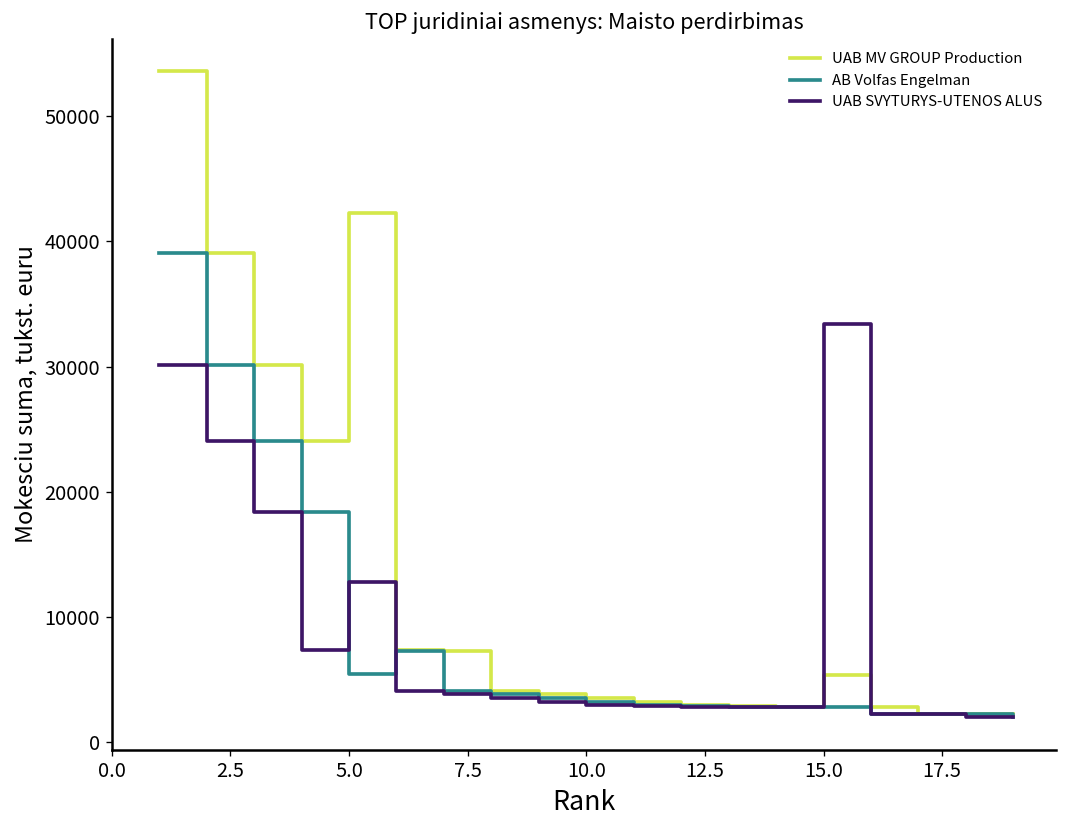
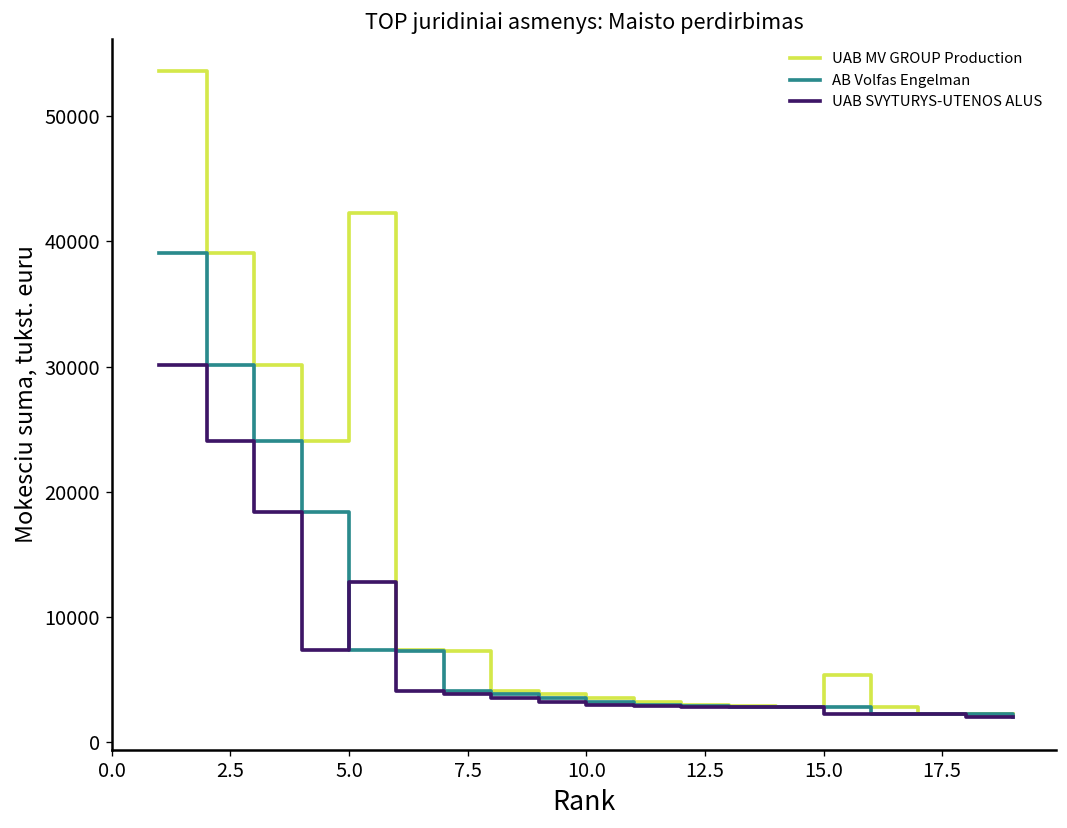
AB Volfas Engelman, 5.0: 5500 -> 7400
UAB SVYTURYS-UTENOS ALUS, 15.0: 33400 -> 2300
